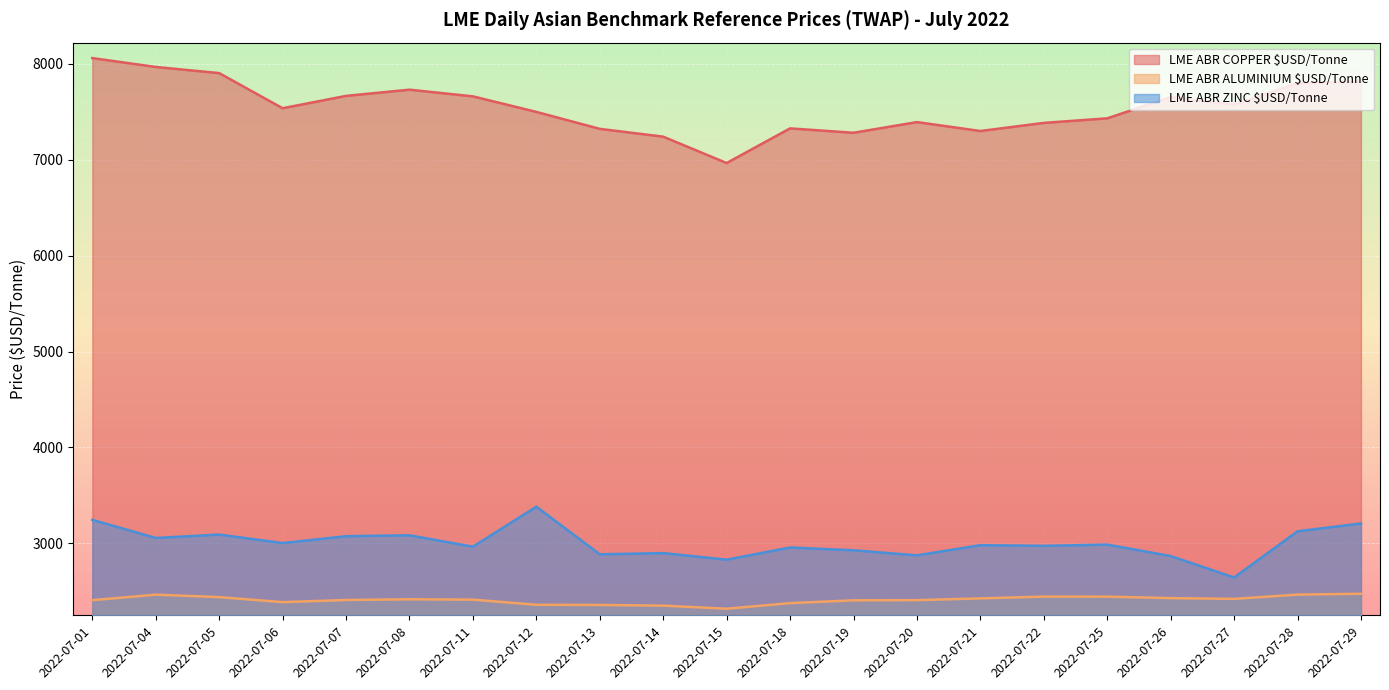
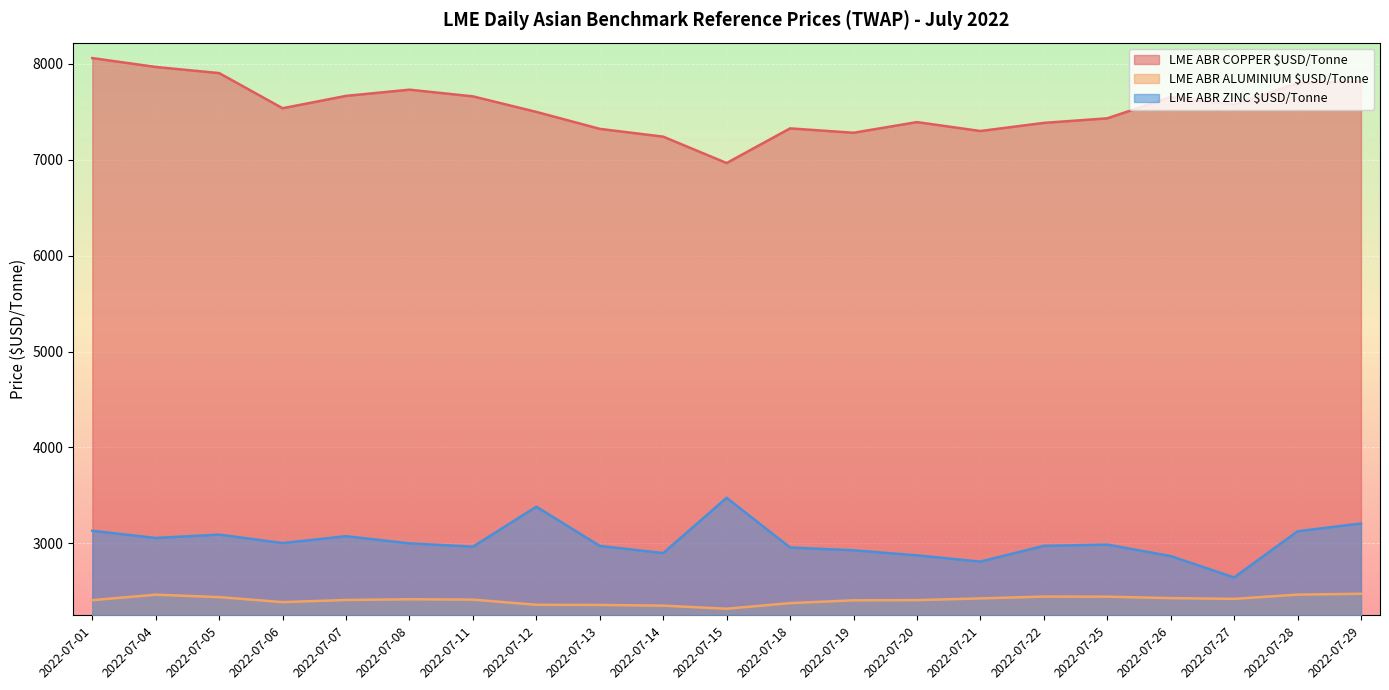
LME ABR ZINC $USD/Tonne, 2022-07-01: 3200 -> 3100
LME ABR ZINC $USD/Tonne, 2022-07-08: 3100 -> 3000
LME ABR ZINC $USD/Tonne, 2022-07-13: 2900 -> 3000
LME ABR ZINC $USD/Tonne, 2022-07-15: 2800 -> 3500
LME ABR ZINC $USD/Tonne, 2022-07-21: 3000 -> 2800
